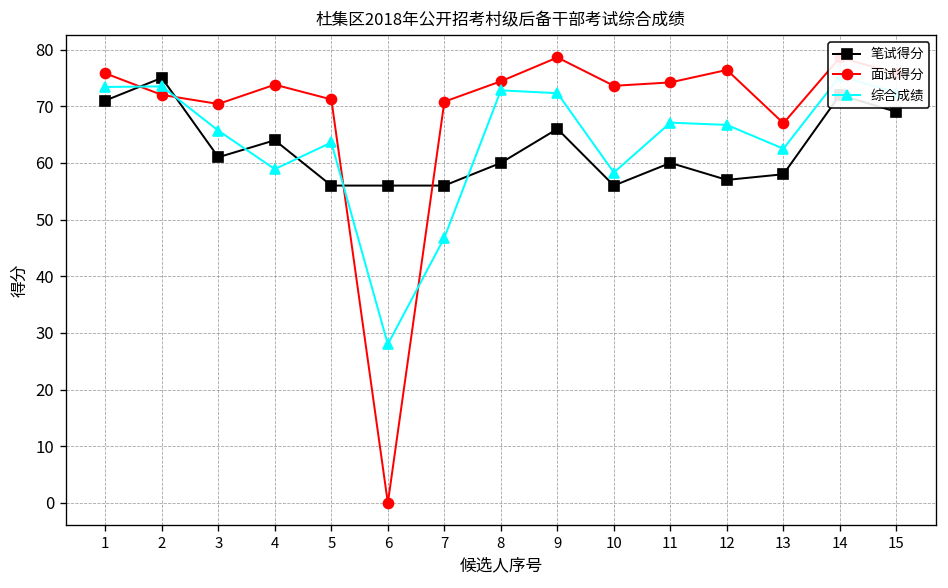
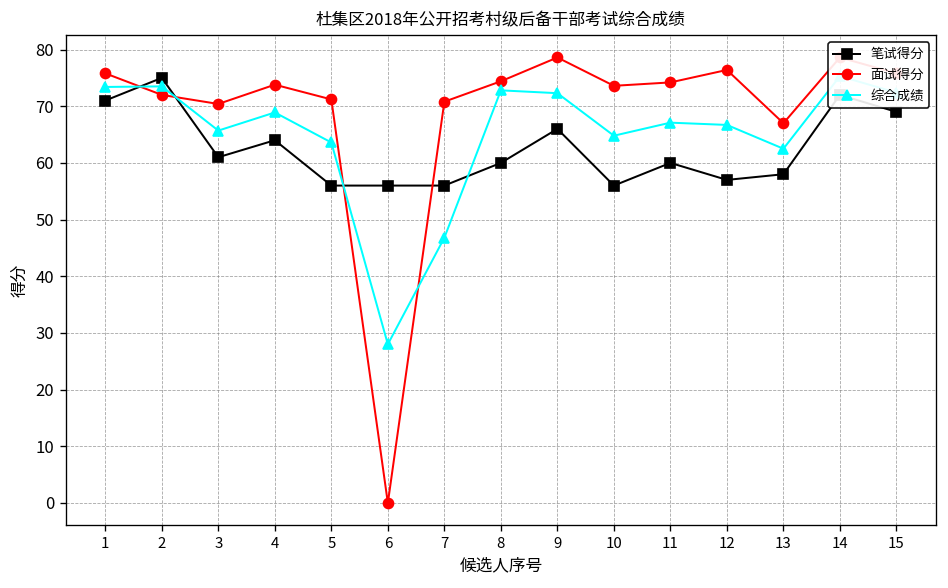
综合成绩, 4: 59 -> 69
综合成绩, 10: 58 -> 65
